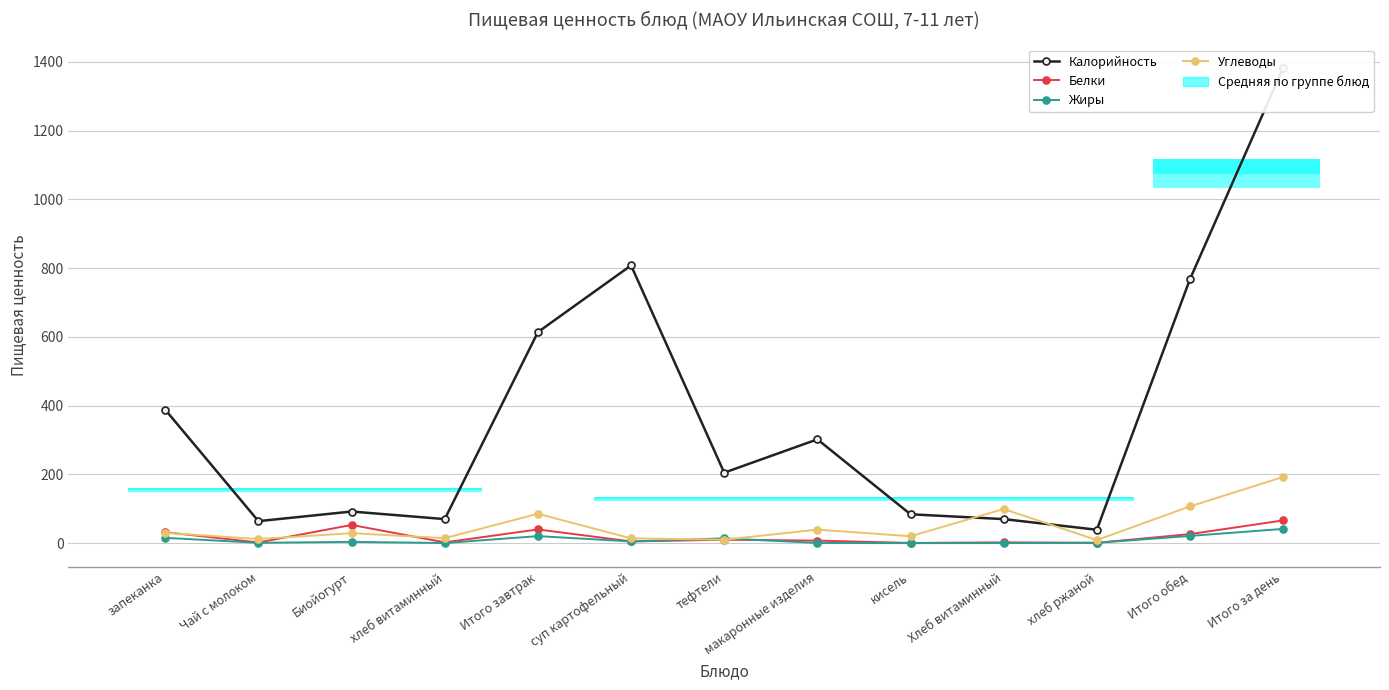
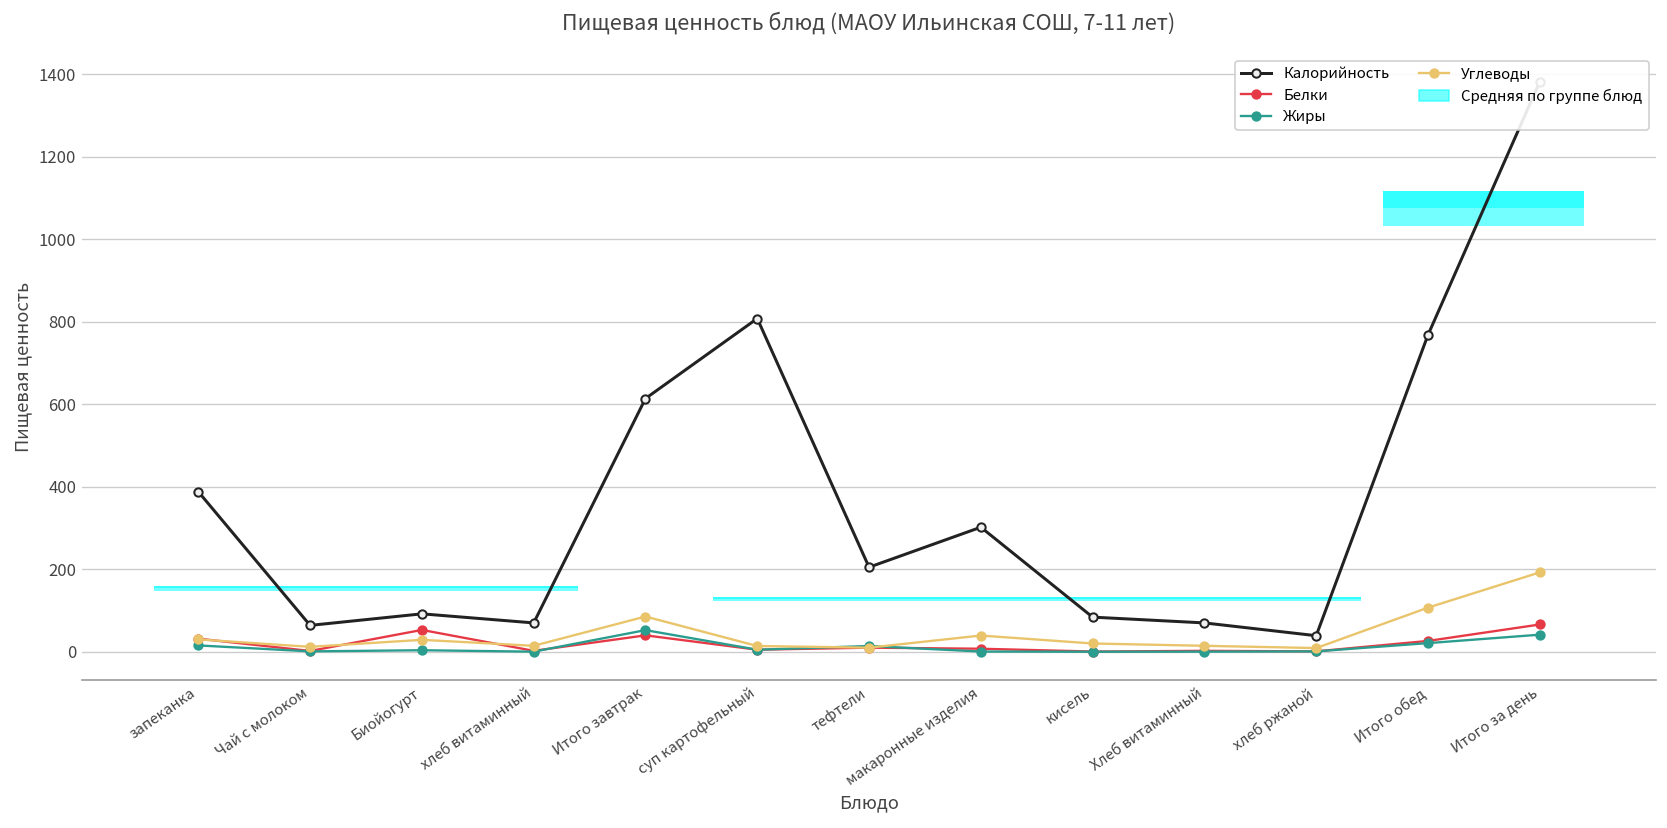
Жиры, Итого завтрак: 20 -> 50
Углеводы, Хлеб витаминный: 100 -> 10
